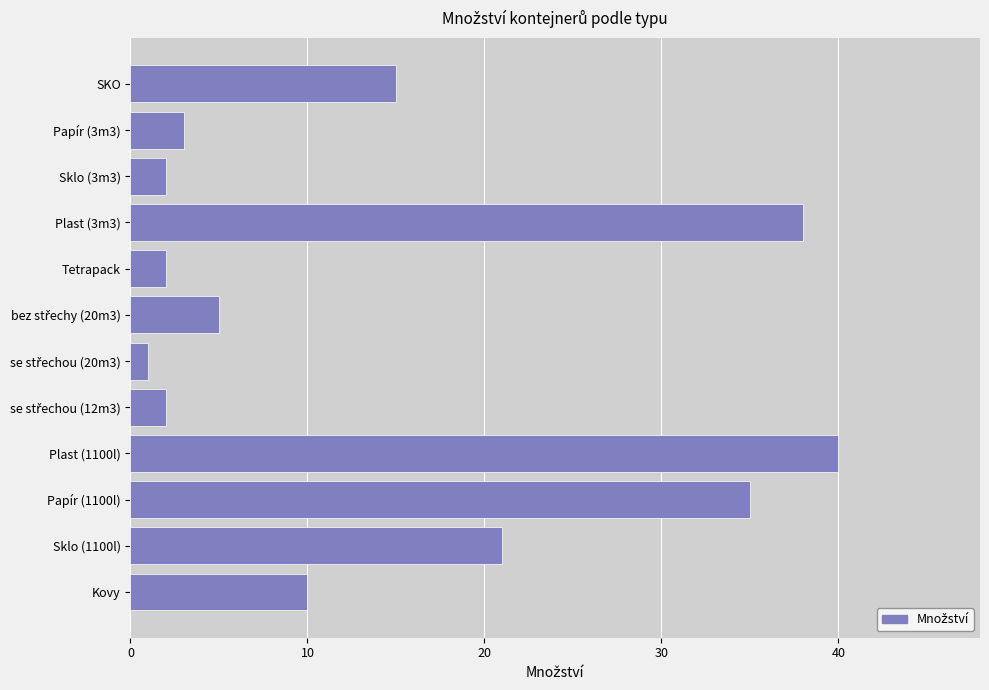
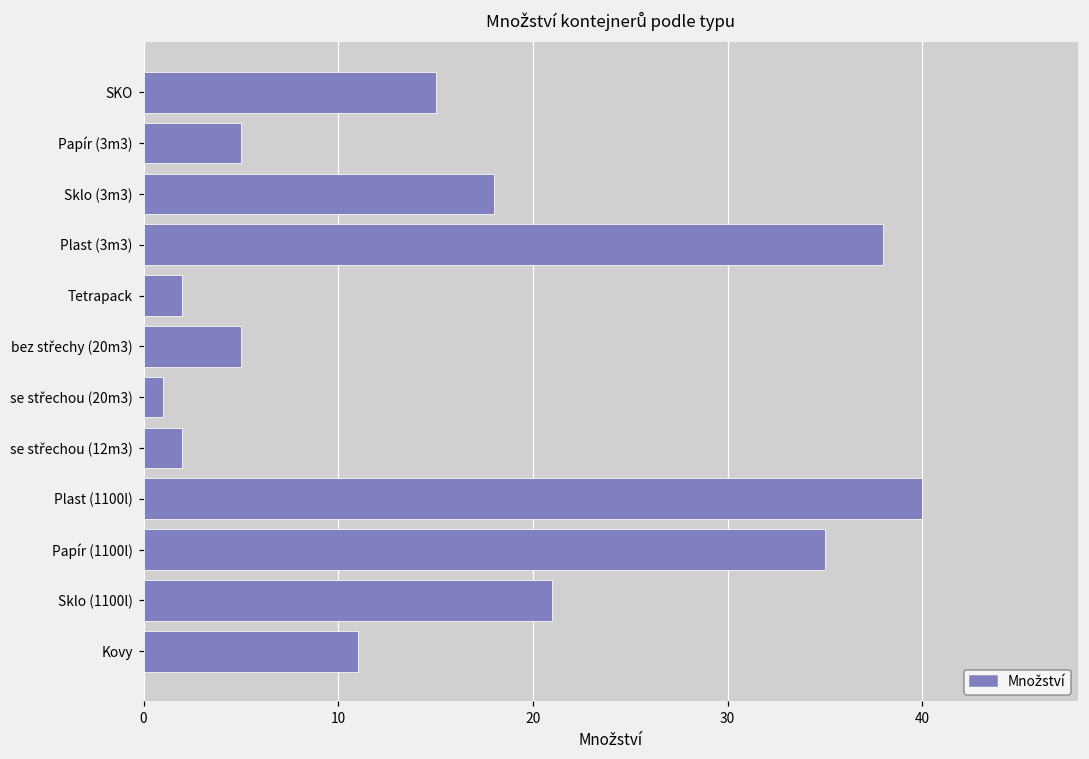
Papír (3m3): 3 -> 5
Sklo (3m3): 2 -> 18
Kovy: 10 -> 11
